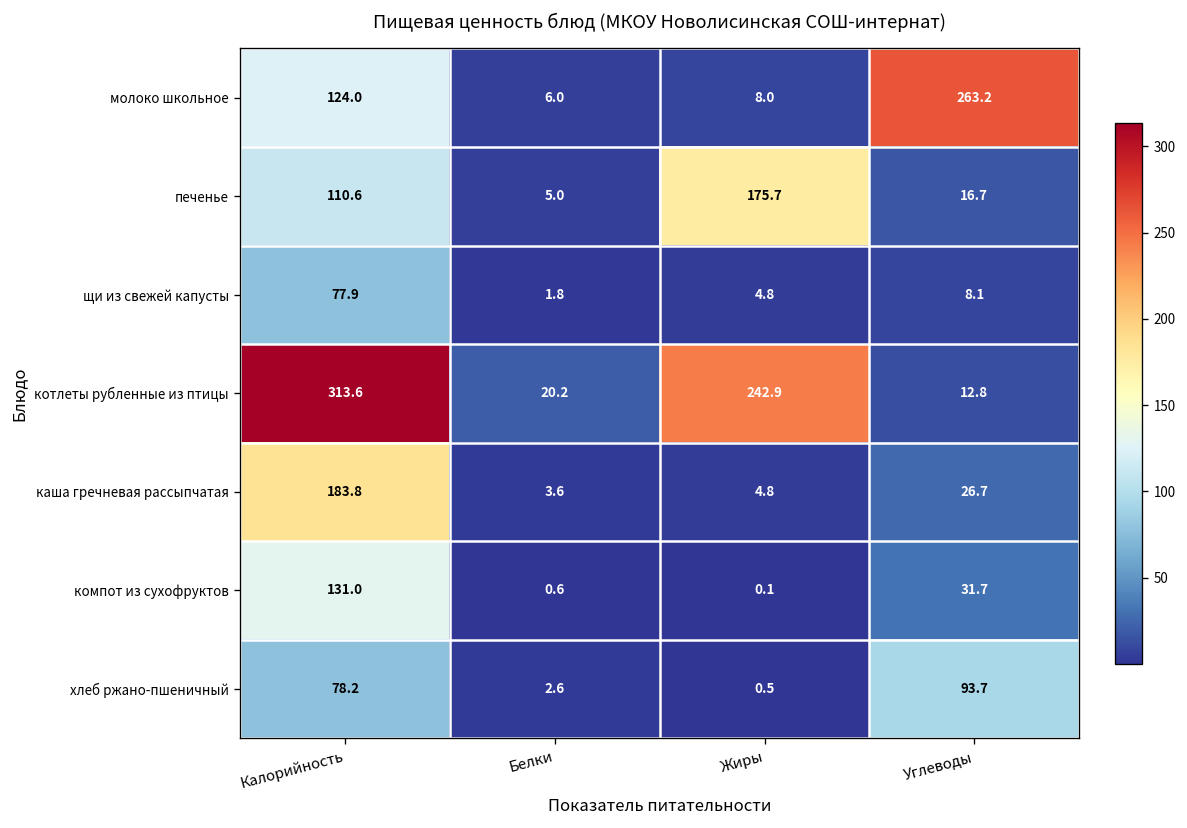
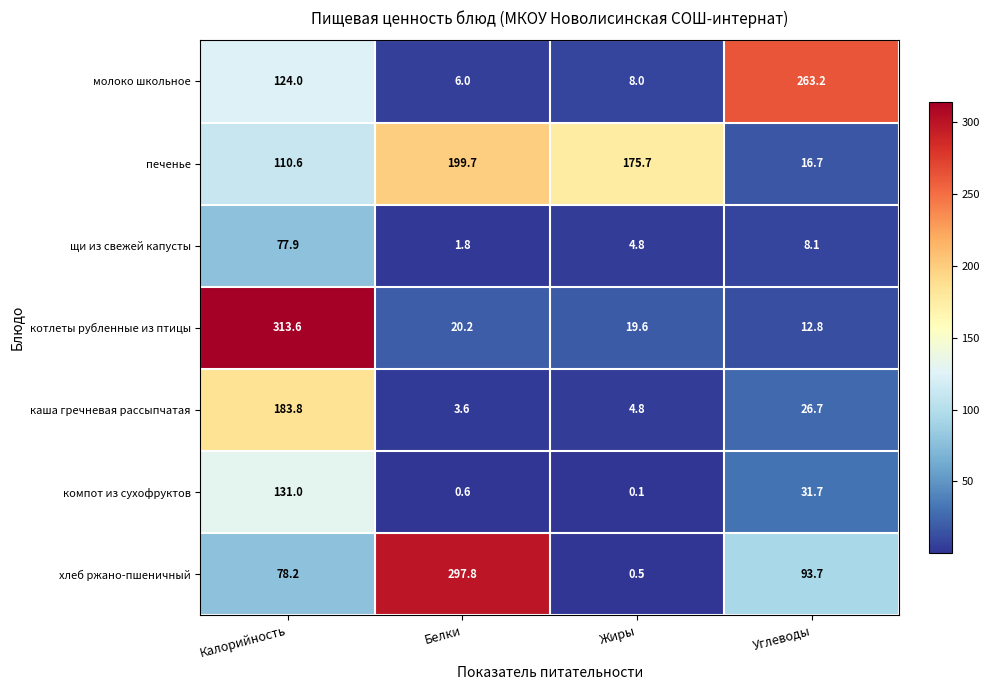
печенье, Белки: 5.0 -> 199.7
котлеты рубленные из птицы, Жиры: 242.9 -> 19.6
хлеб ржано-пшеничный, Белки: 2.6 -> 297.8
